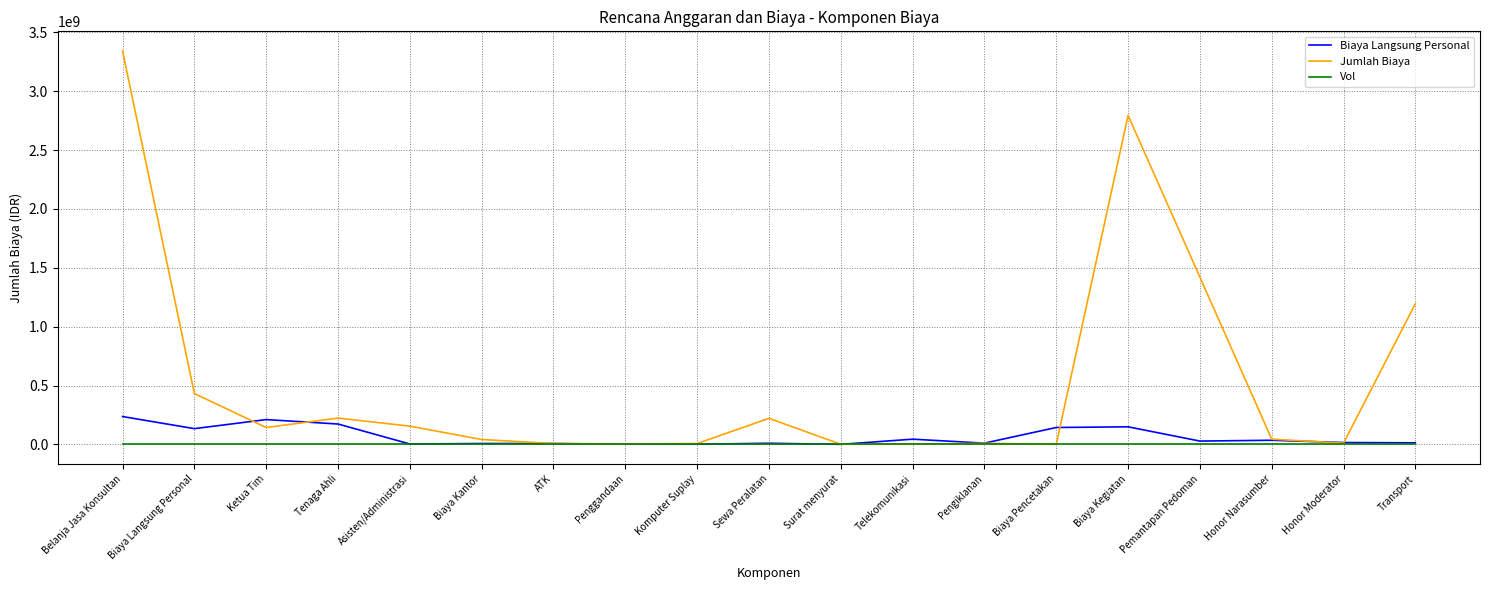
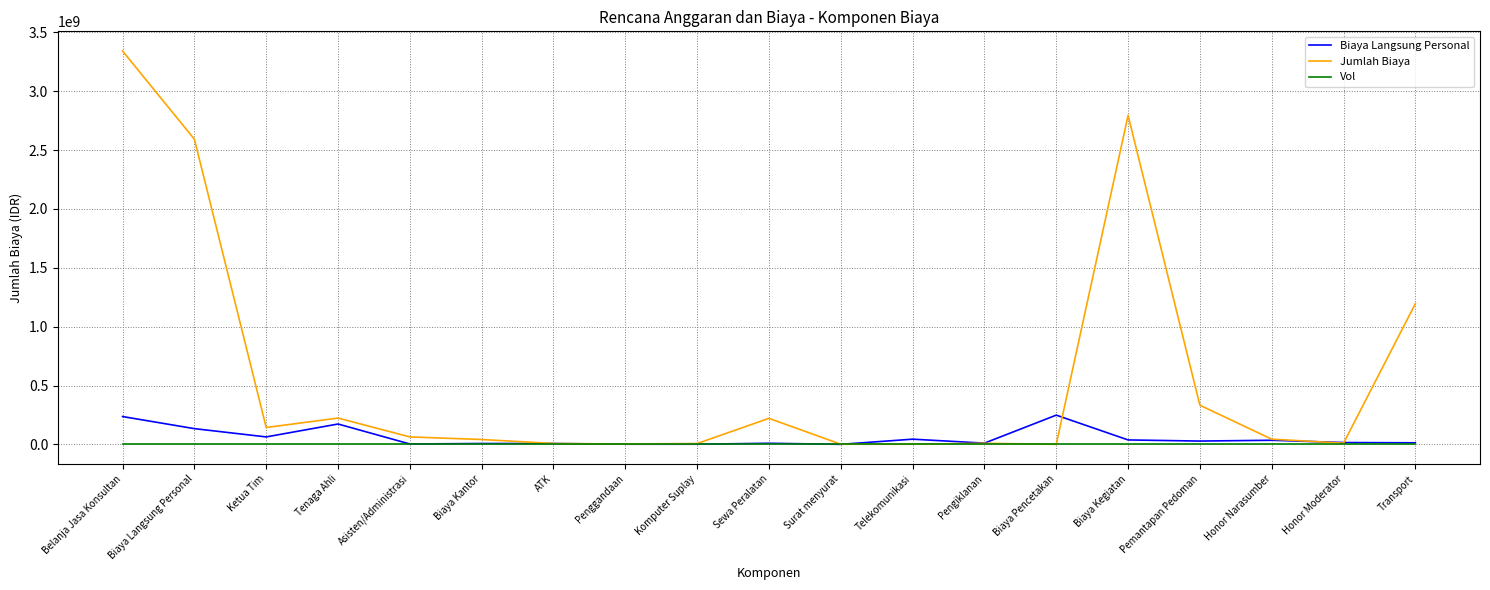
Jumlah Biaya, Biaya Langsung Personal: 430000000 -> 2590000000
Biaya Langsung Personal, Ketua Tim: 210000000 -> 60000000
Jumlah Biaya, Asisten/Administrasi: 160000000 -> 60000000
Biaya Langsung Personal, Biaya Pencetakan: 140000000 -> 250000000
Biaya Langsung Personal, Biaya Kegiatan: 150000000 -> 40000000
Jumlah Biaya, Pemantapan Pedoman: 1420000000 -> 330000000
